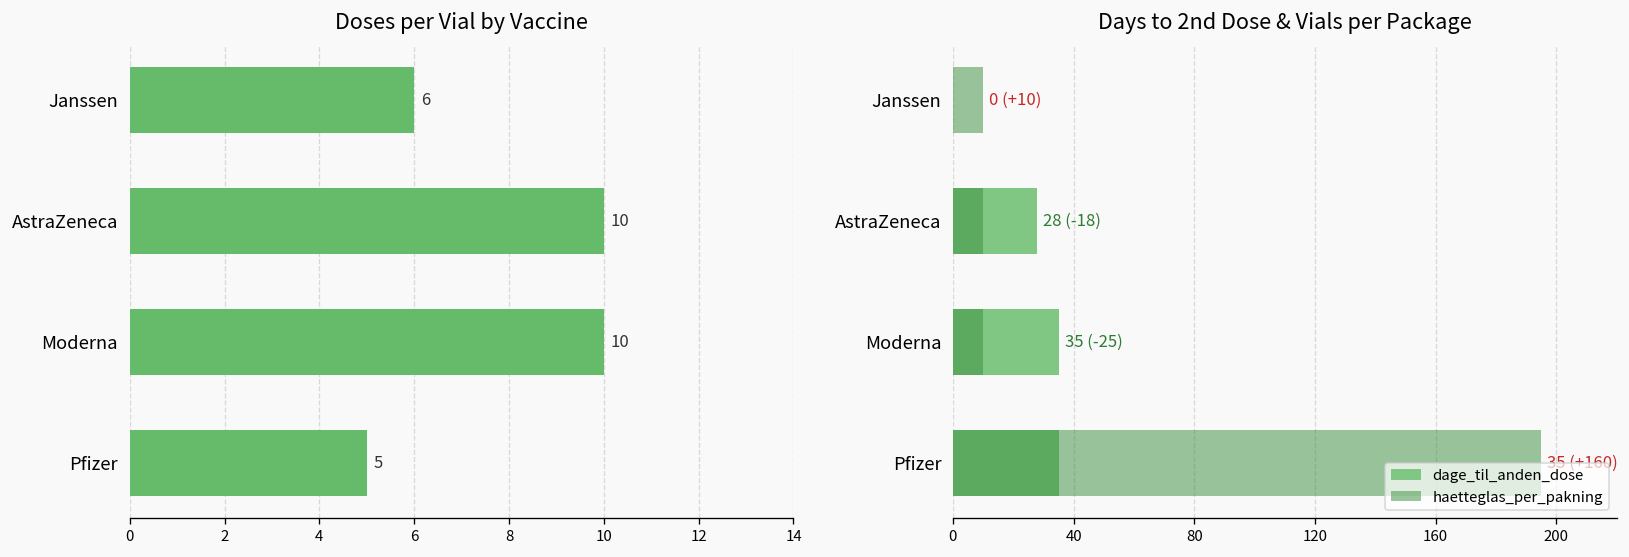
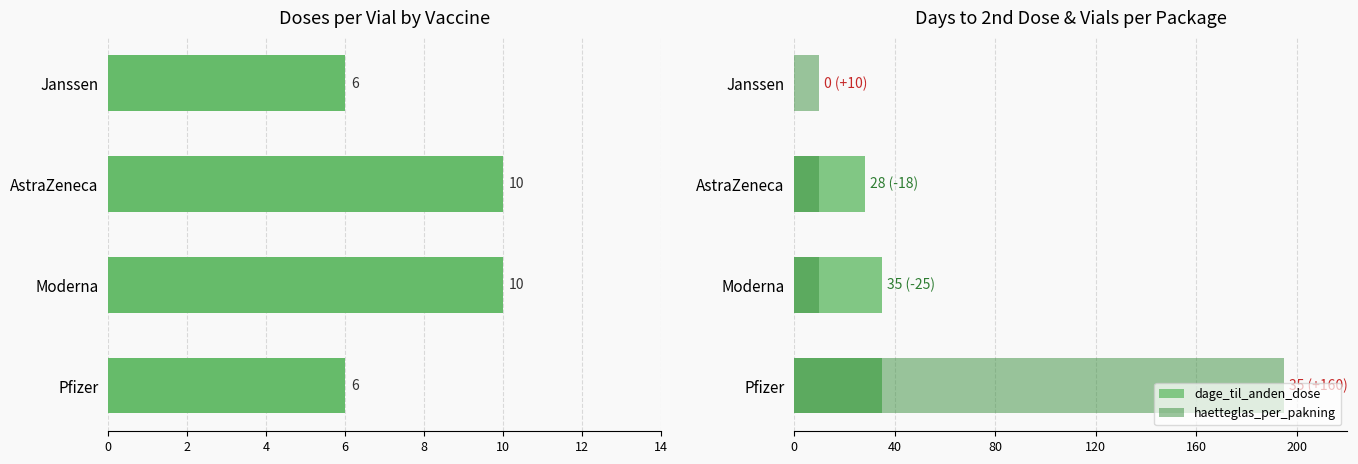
Doses per Vial by Vaccine, Pfizer: 5 -> 6
